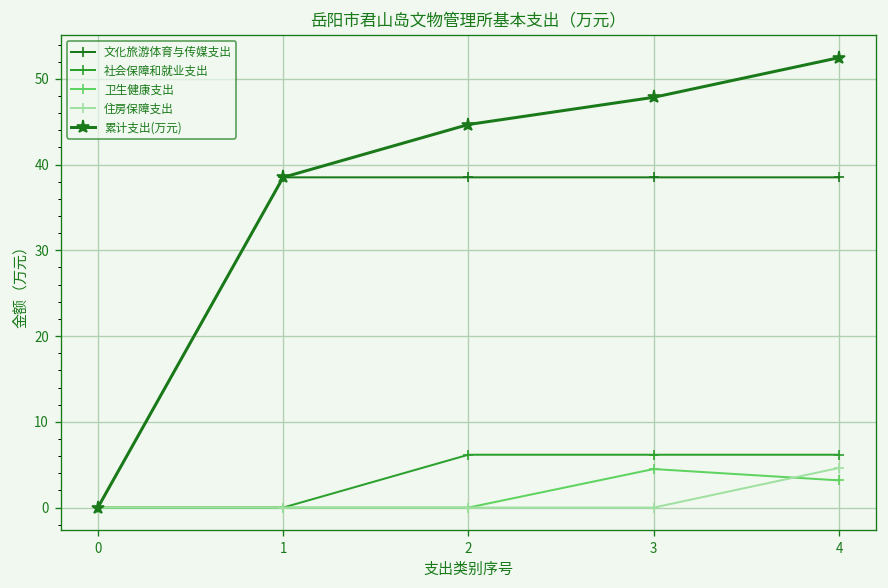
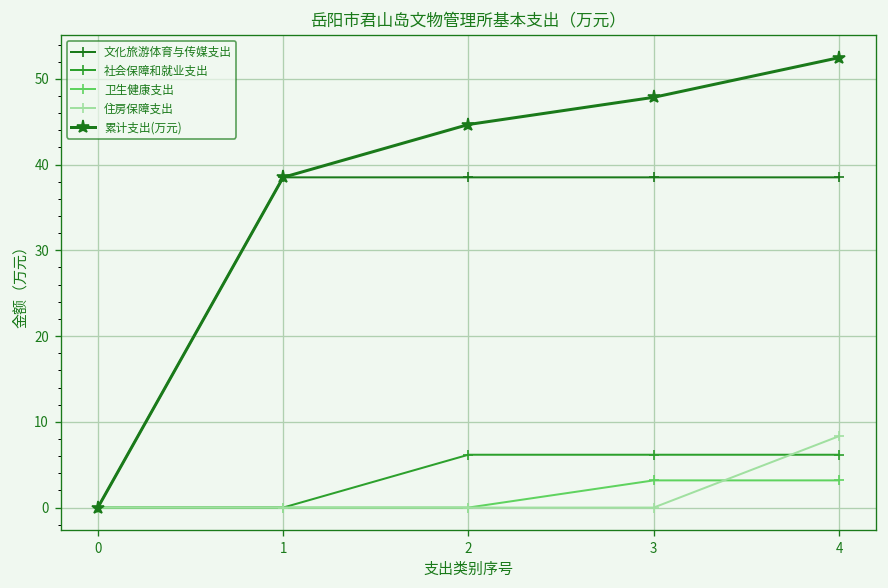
卫生健康支出, 3: 4 -> 3
住房保障支出, 4: 5 -> 8
